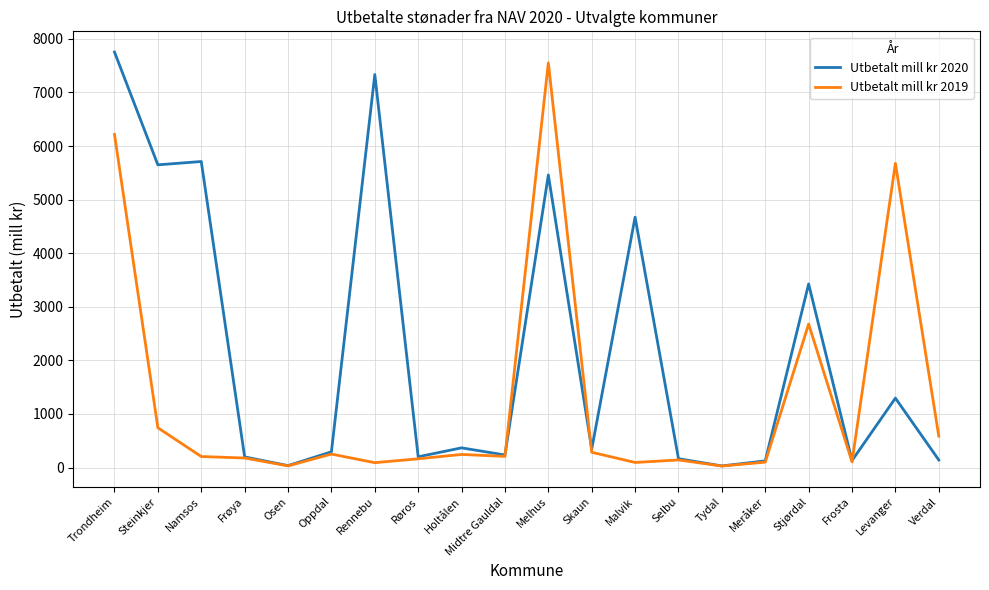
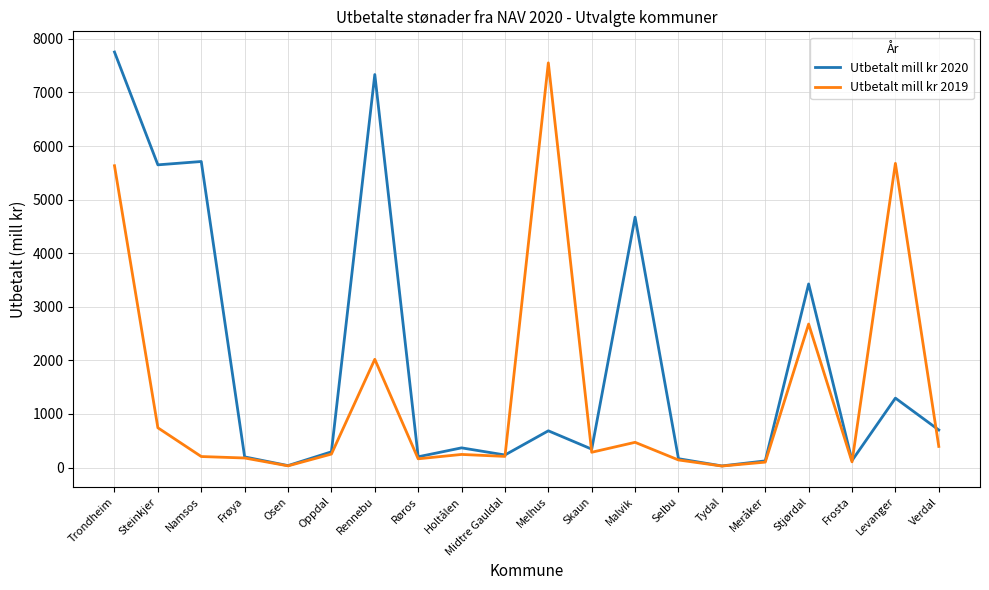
Utbetalt mill kr 2019, Trondheim: 6200 -> 5600
Utbetalt mill kr 2019, Rennebu: 100 -> 2000
Utbetalt mill kr 2020, Melhus: 5500 -> 700
Utbetalt mill kr 2019, Malvik: 100 -> 500
Utbetalt mill kr 2020, Verdal: 100 -> 700
Utbetalt mill kr 2019, Verdal: 600 -> 400
